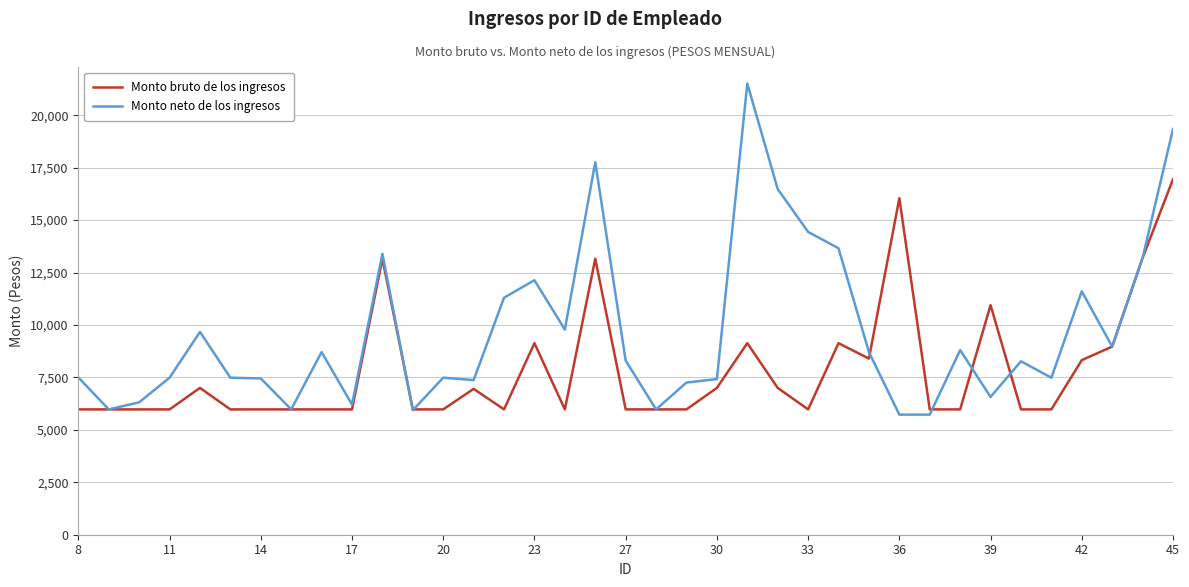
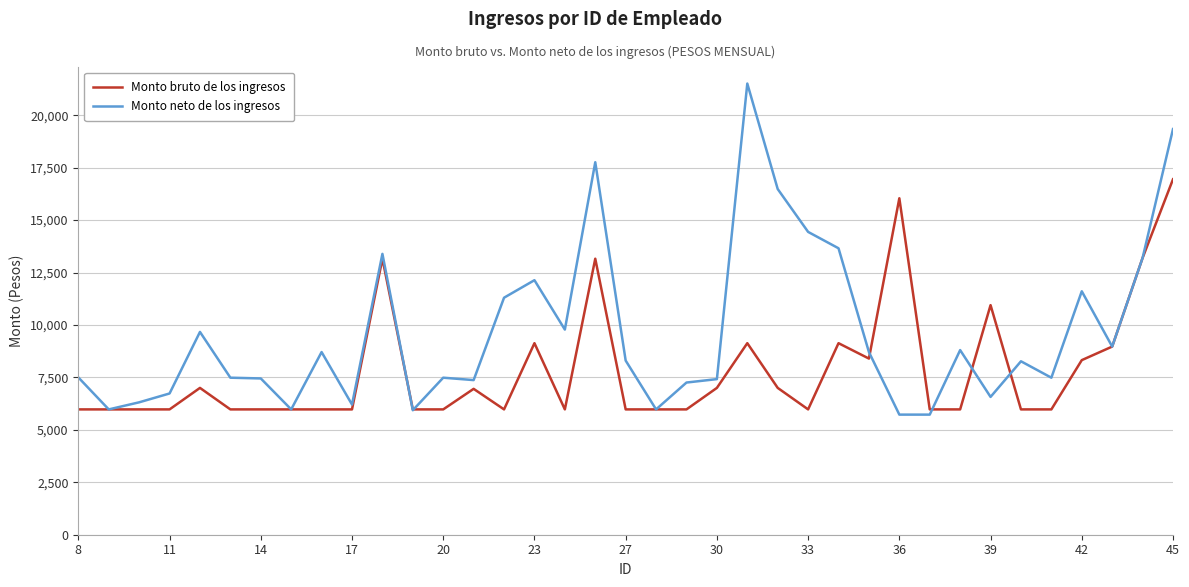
Monto neto de los ingresos, 11: 7,500 -> 6,700
